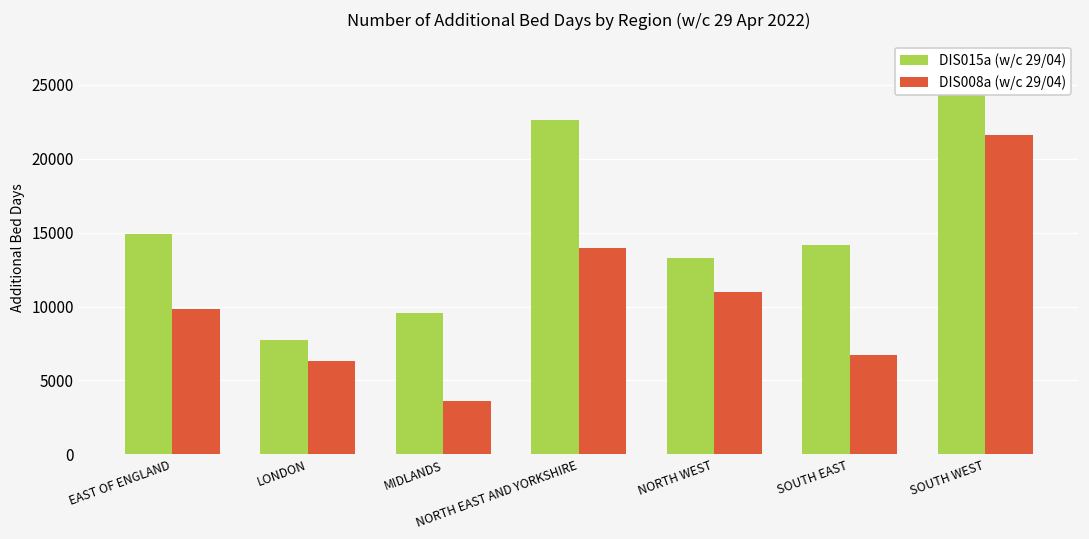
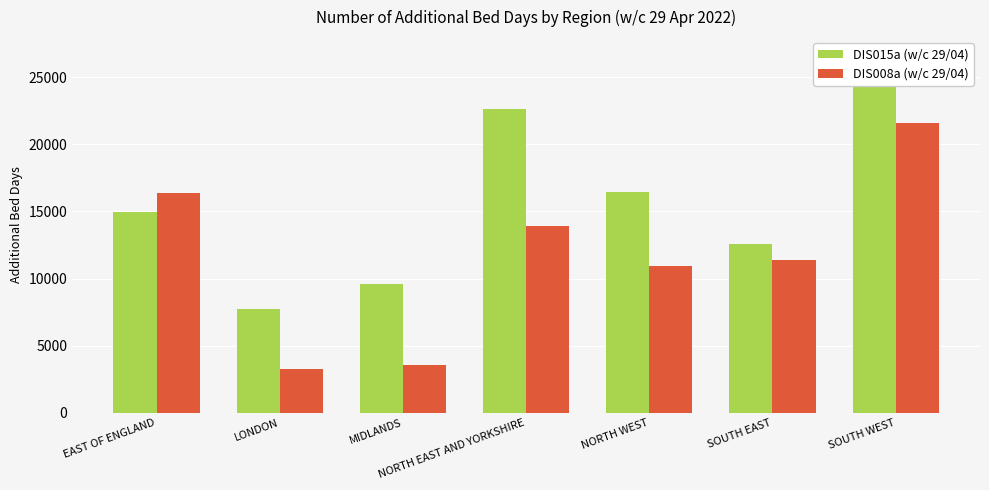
DIS008a (w/c 29/04), EAST OF ENGLAND: 9800 -> 16400
DIS008a (w/c 29/04), LONDON: 6300 -> 3300
DIS015a (w/c 29/04), NORTH WEST: 13300 -> 16400
DIS015a (w/c 29/04), SOUTH EAST: 14200 -> 12500
DIS008a (w/c 29/04), SOUTH EAST: 6700 -> 11400
